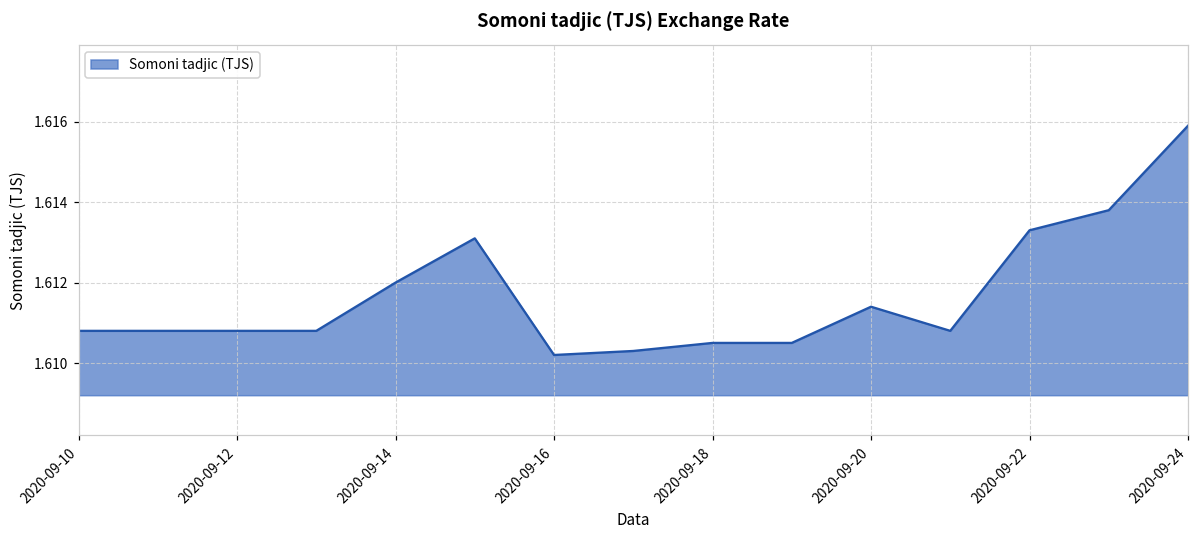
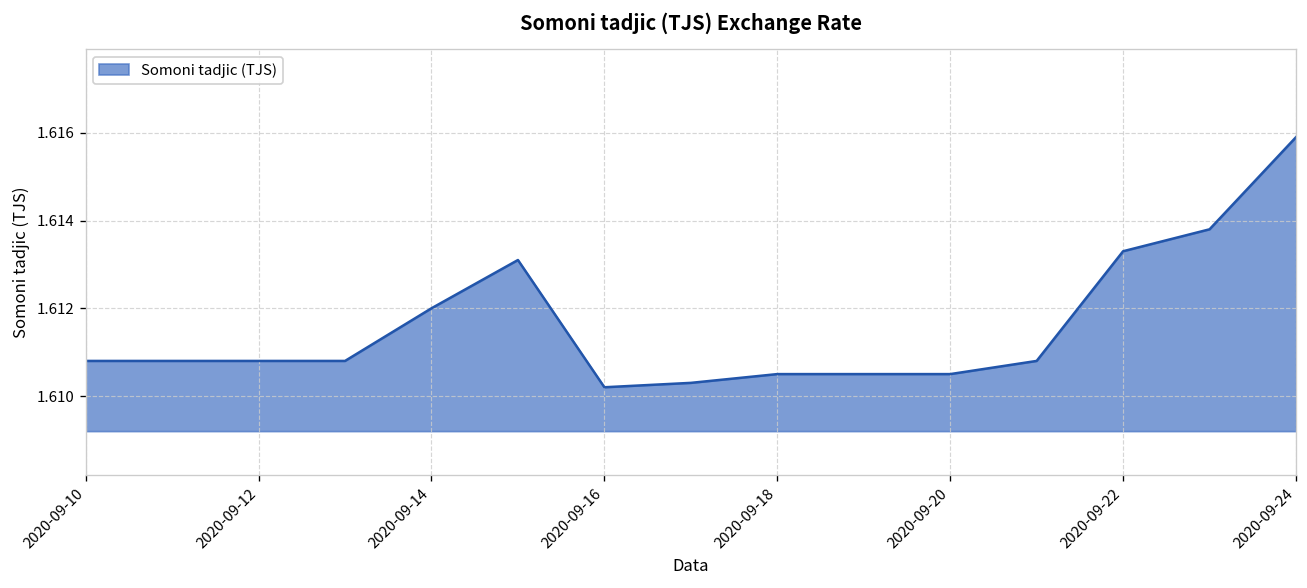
2020-09-20: 1.6114 -> 1.6105
